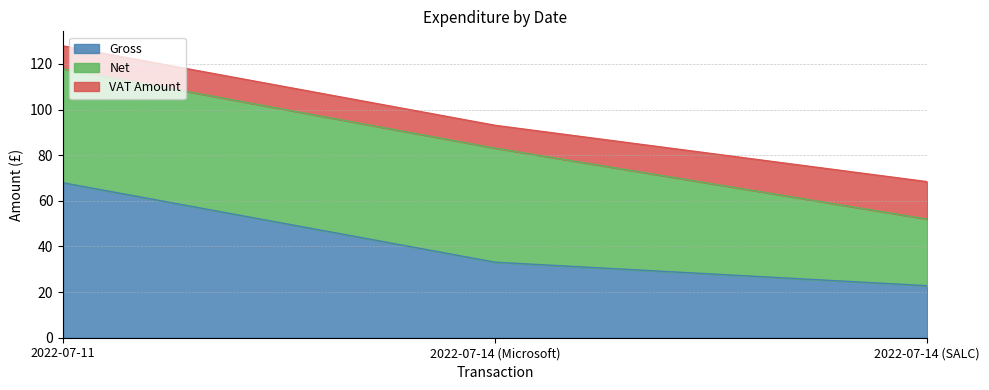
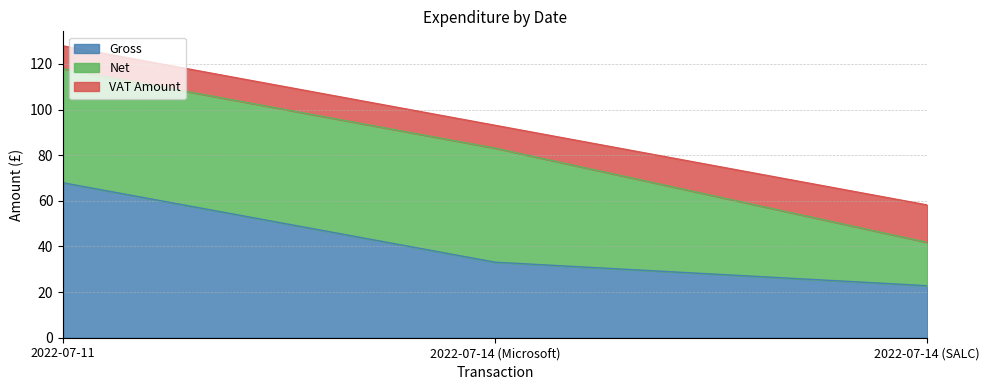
Net, 2022-07-14 (SALC): 29 -> 19
